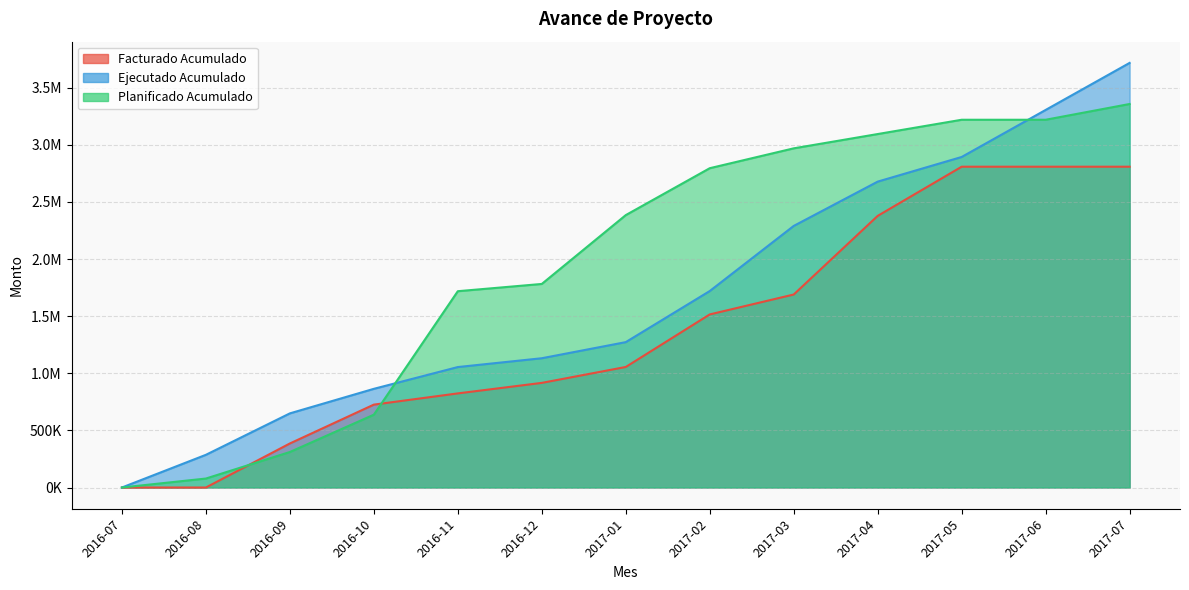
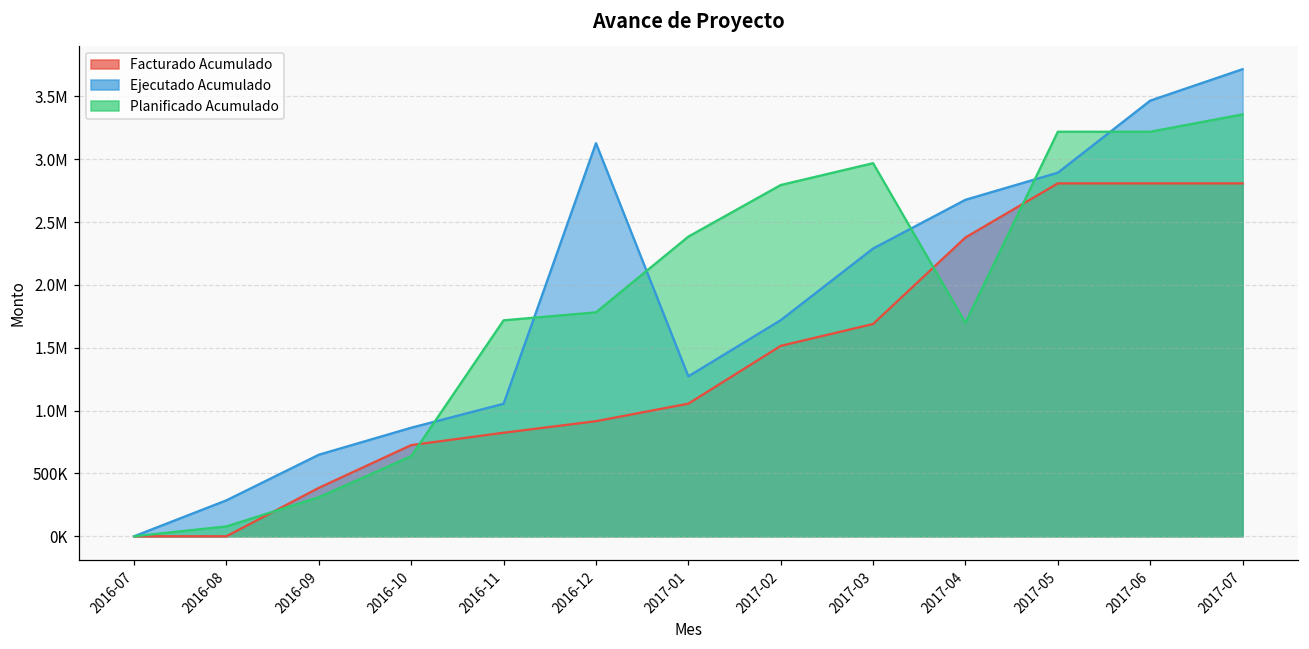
Ejecutado Acumulado, 2016-12: 1130000 -> 3130000
Planificado Acumulado, 2017-04: 3090000 -> 1700000
Ejecutado Acumulado, 2017-06: 3300000 -> 3470000
